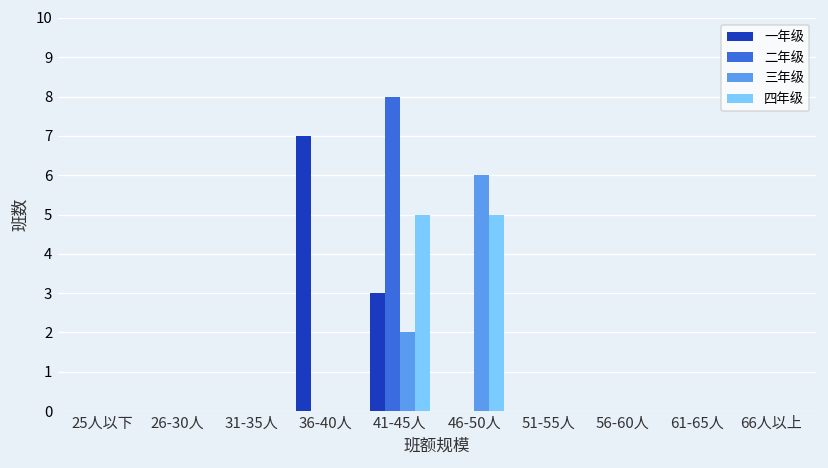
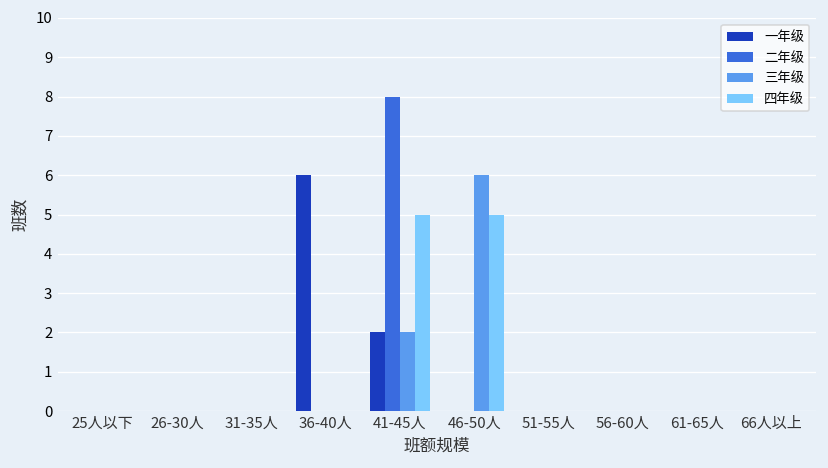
一年级, 36-40人: 7 -> 6
一年级, 41-45人: 3 -> 2
